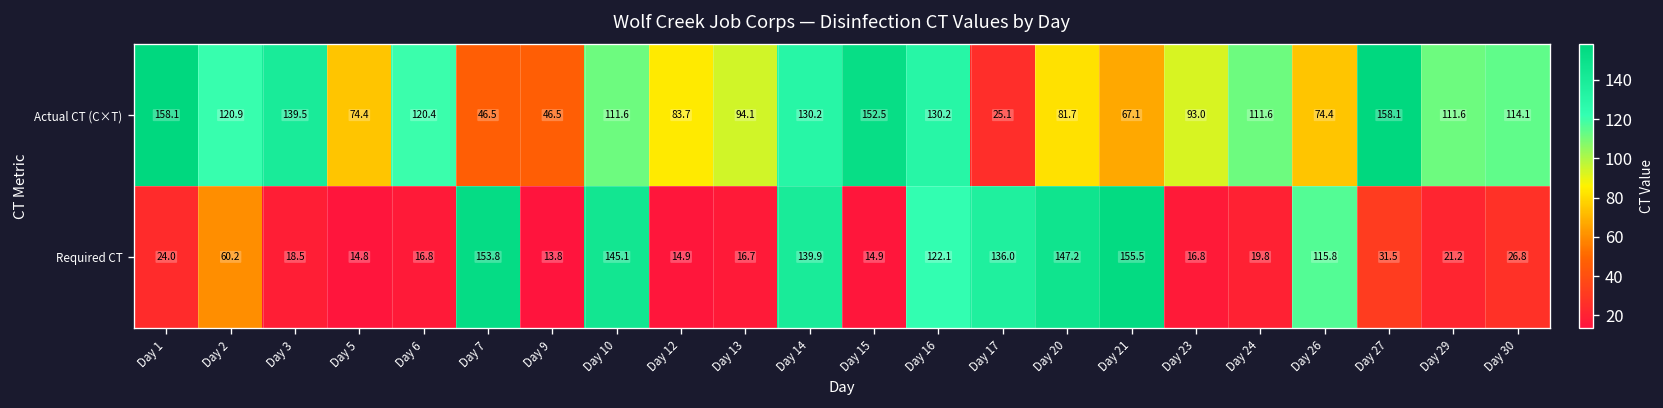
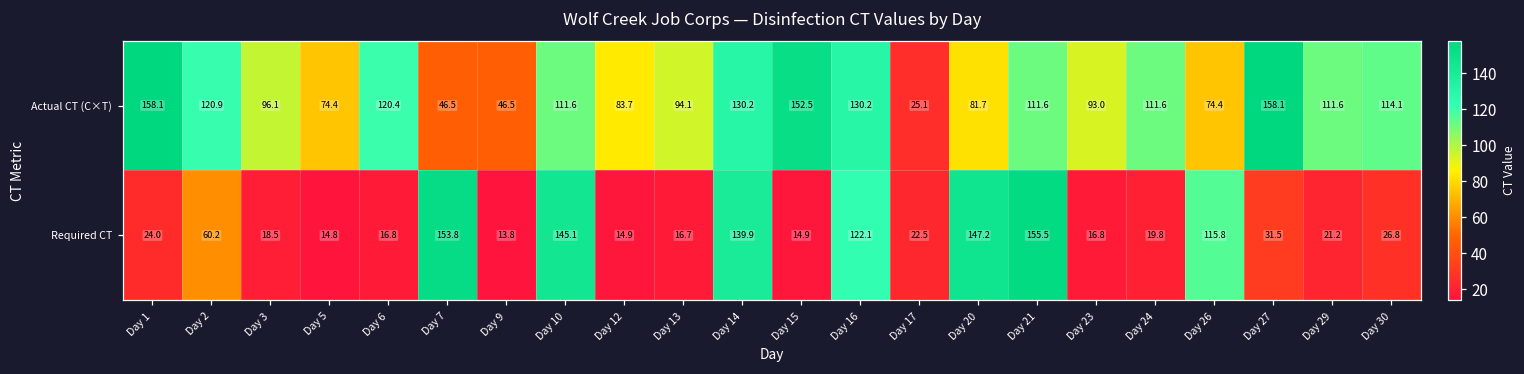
Actual CT (C×T), Day 3: 139.5 -> 96.1
Actual CT (C×T), Day 21: 67.1 -> 111.6
Required CT, Day 17: 136.0 -> 22.5
